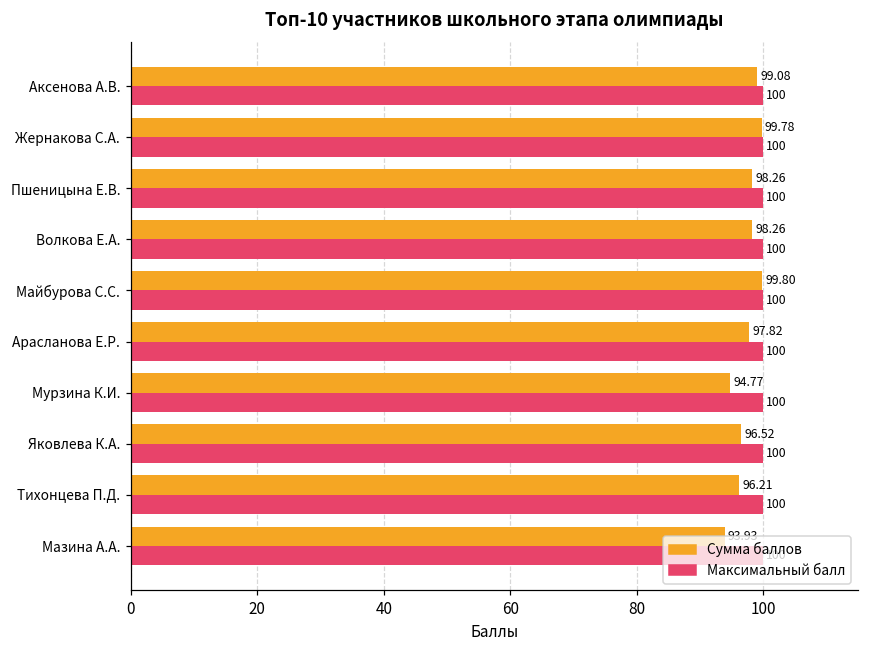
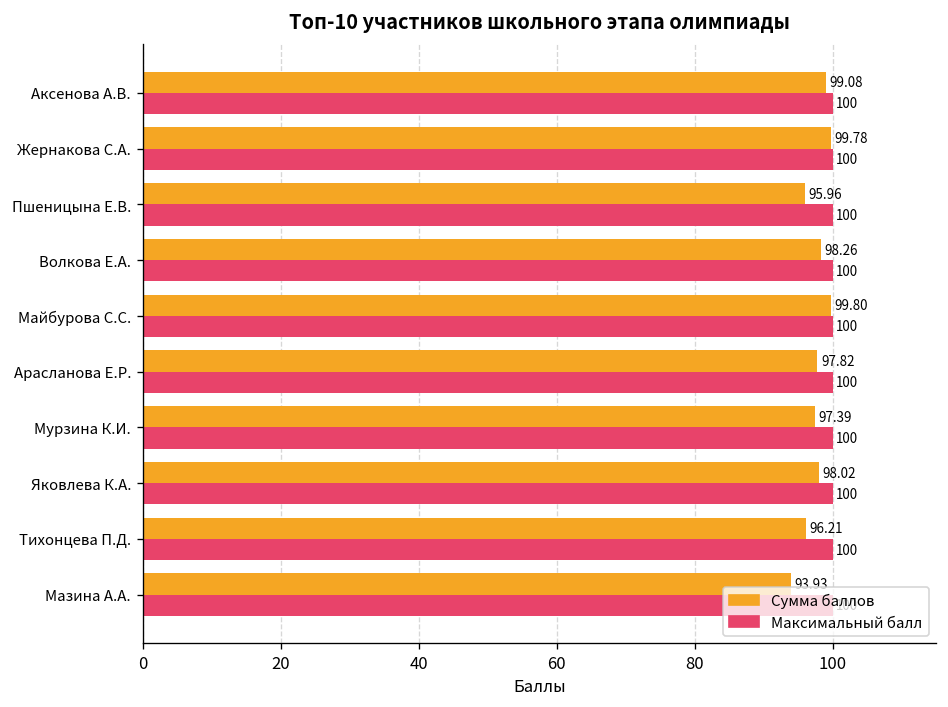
Сумма баллов, Пшеницына Е.В.: 98.26 -> 95.96
Сумма баллов, Мурзина К.И.: 94.77 -> 97.39
Сумма баллов, Яковлева К.А.: 96.52 -> 98.02
